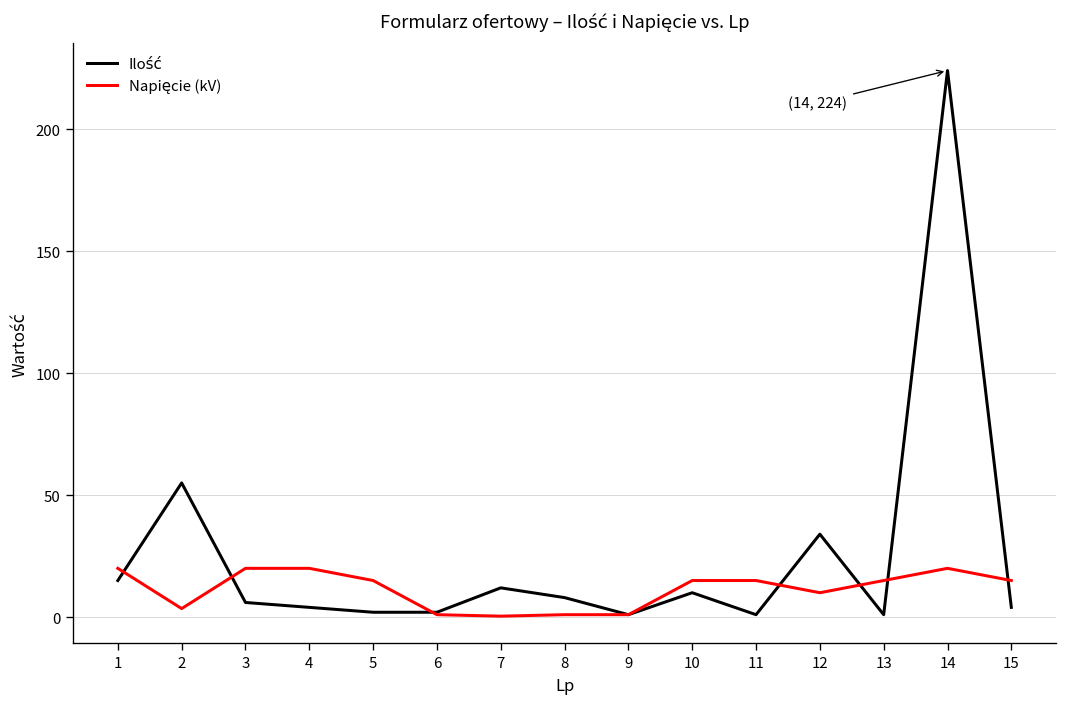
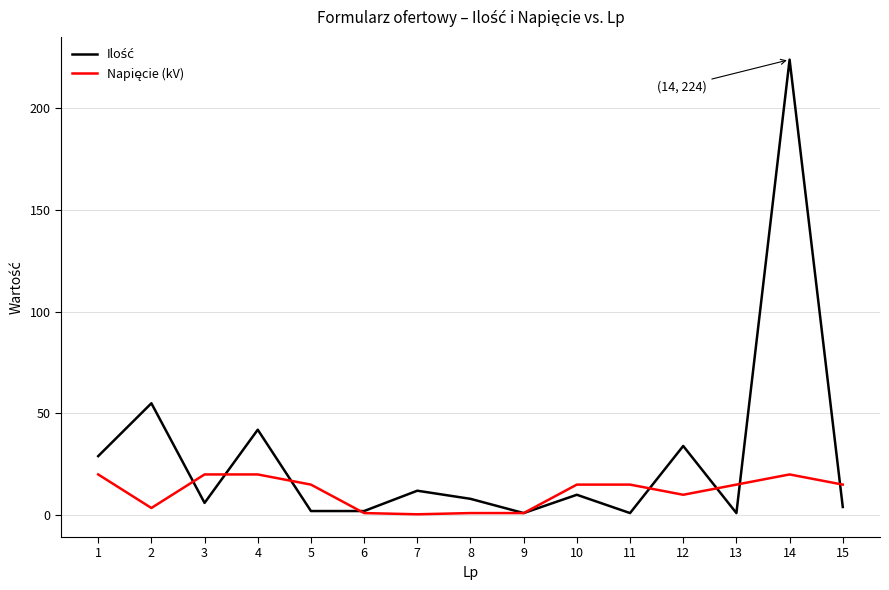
Ilość, 1: 15 -> 29
Ilość, 4: 4 -> 42
